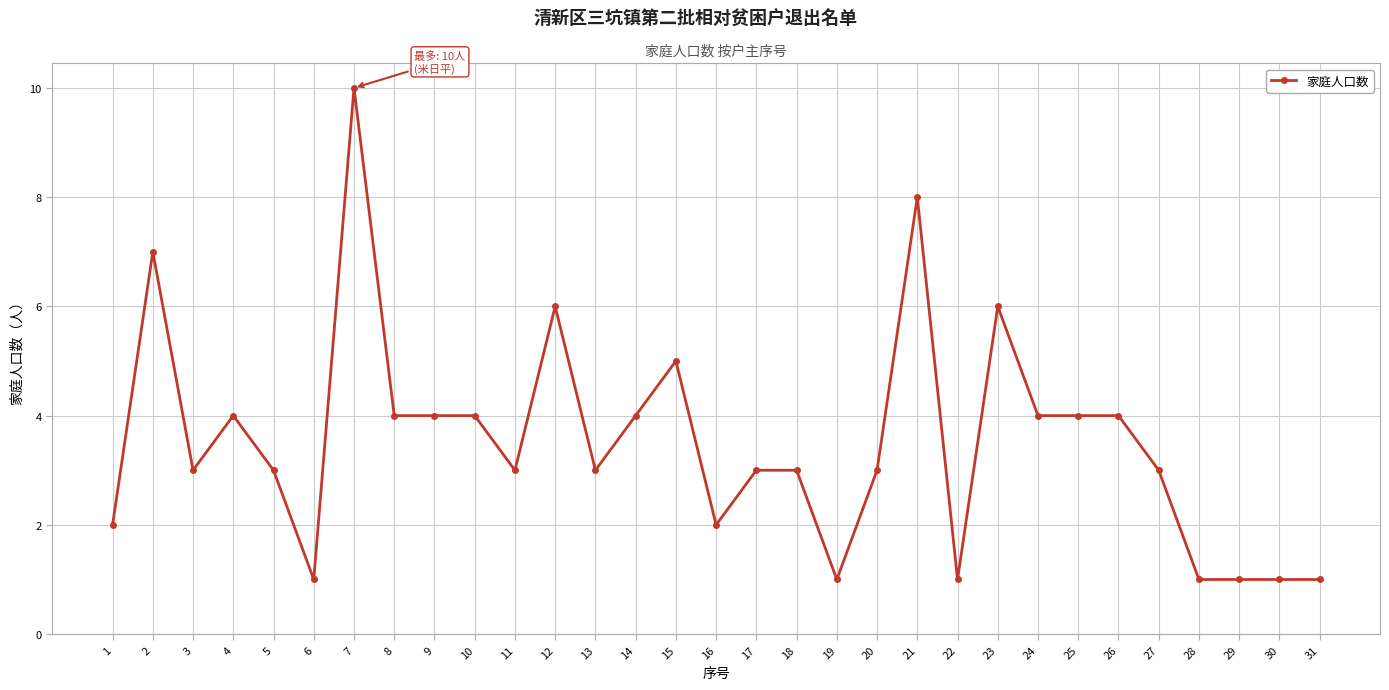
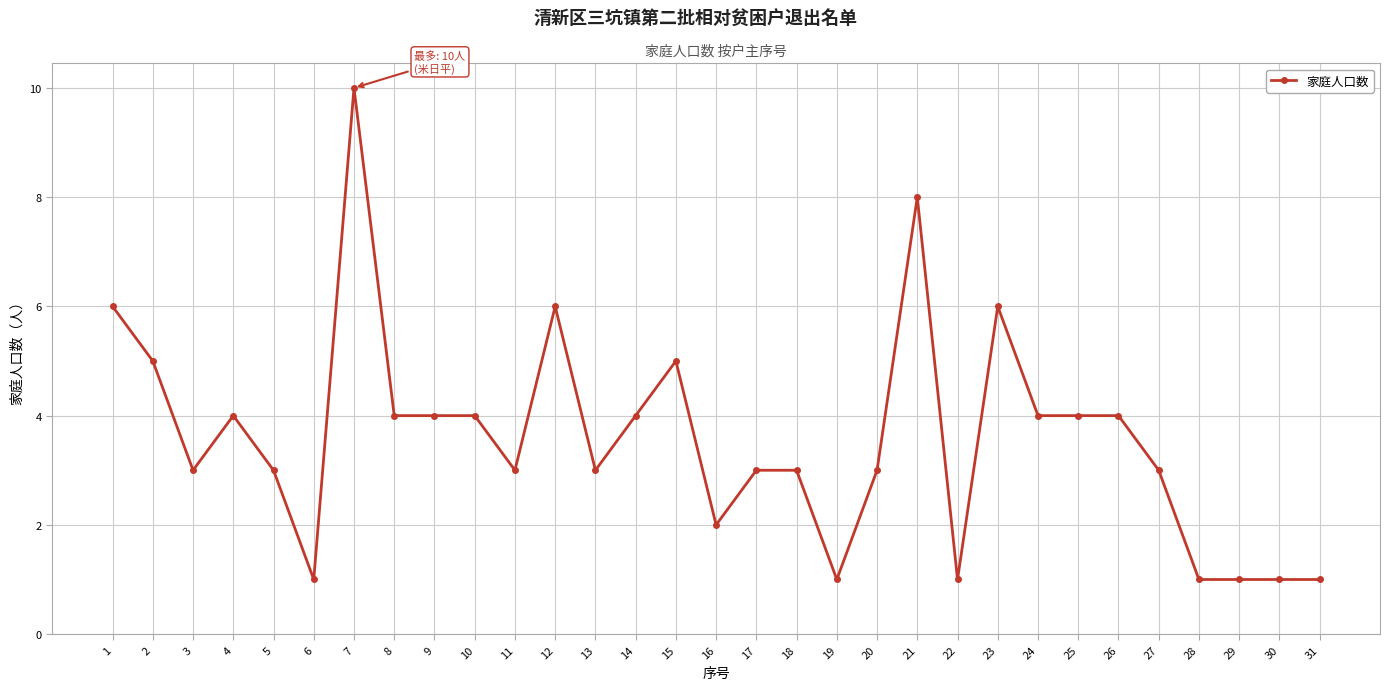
1: 2 -> 6
2: 7 -> 5
